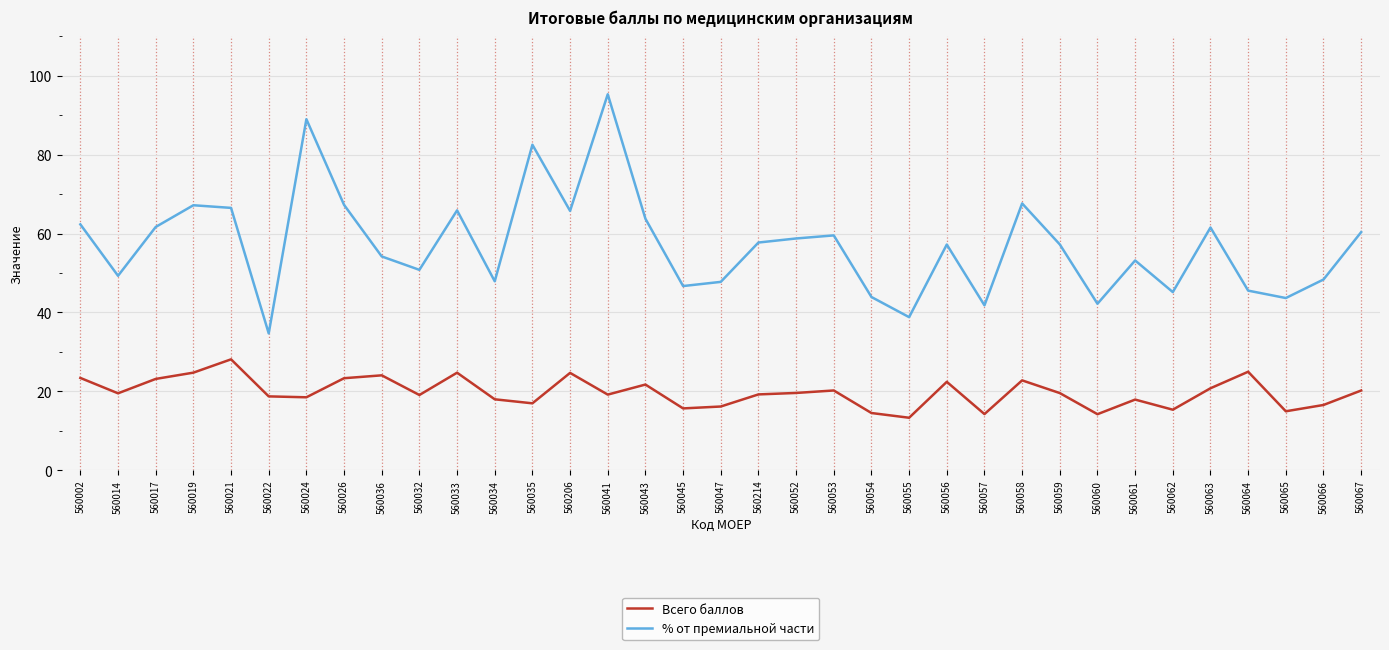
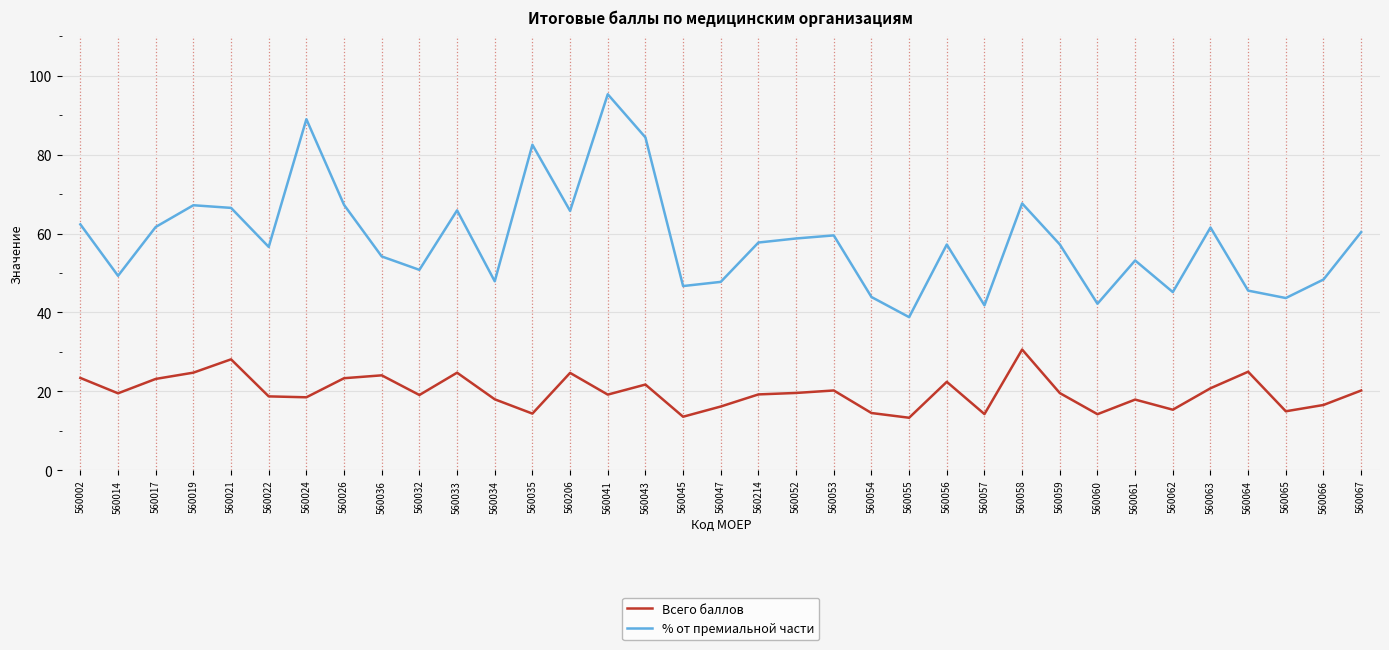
% от премиальной части, 560022: 35 -> 57
Всего баллов, 560035: 17 -> 14
% от премиальной части, 560043: 64 -> 84
Всего баллов, 560045: 16 -> 14
Всего баллов, 560058: 23 -> 31
